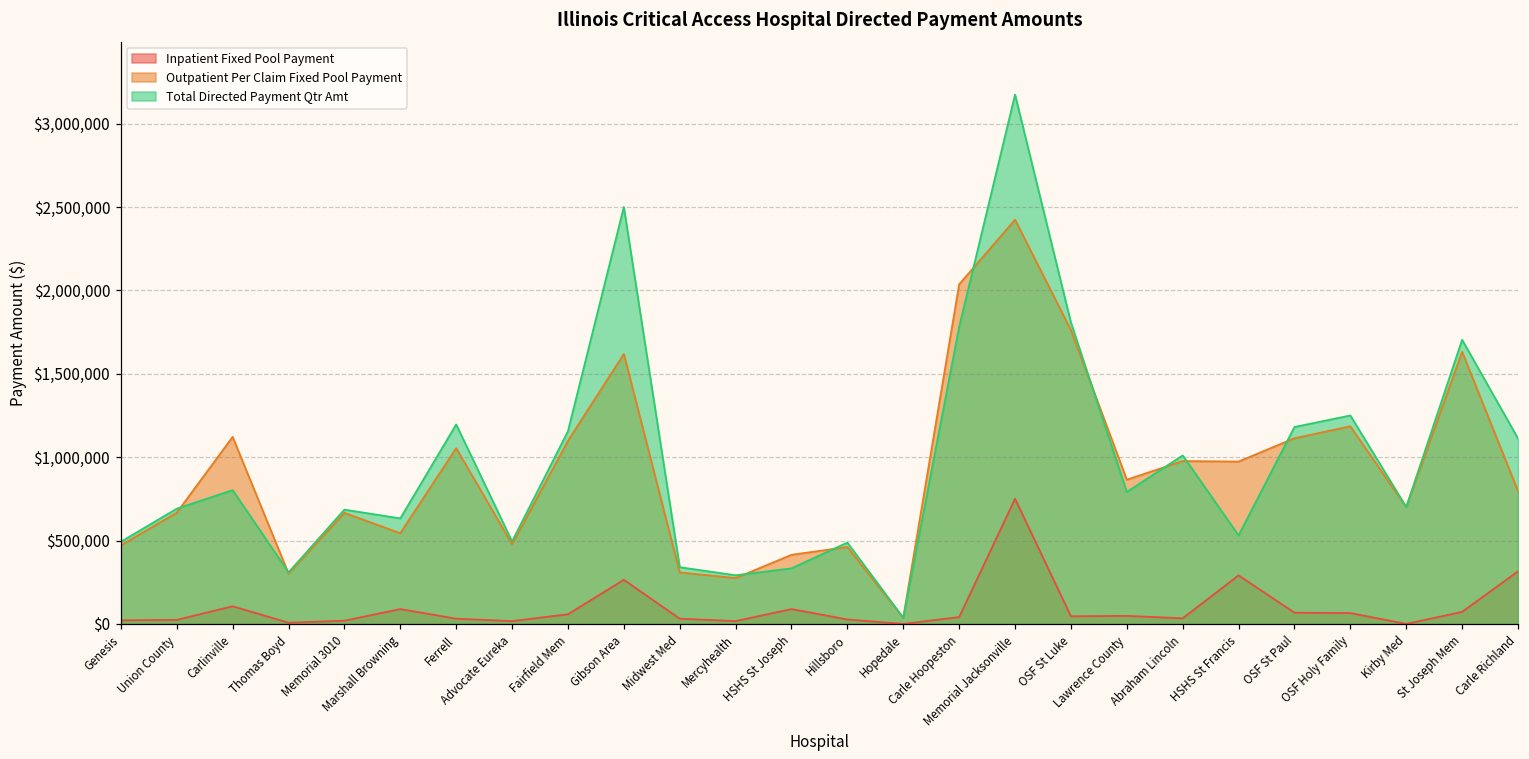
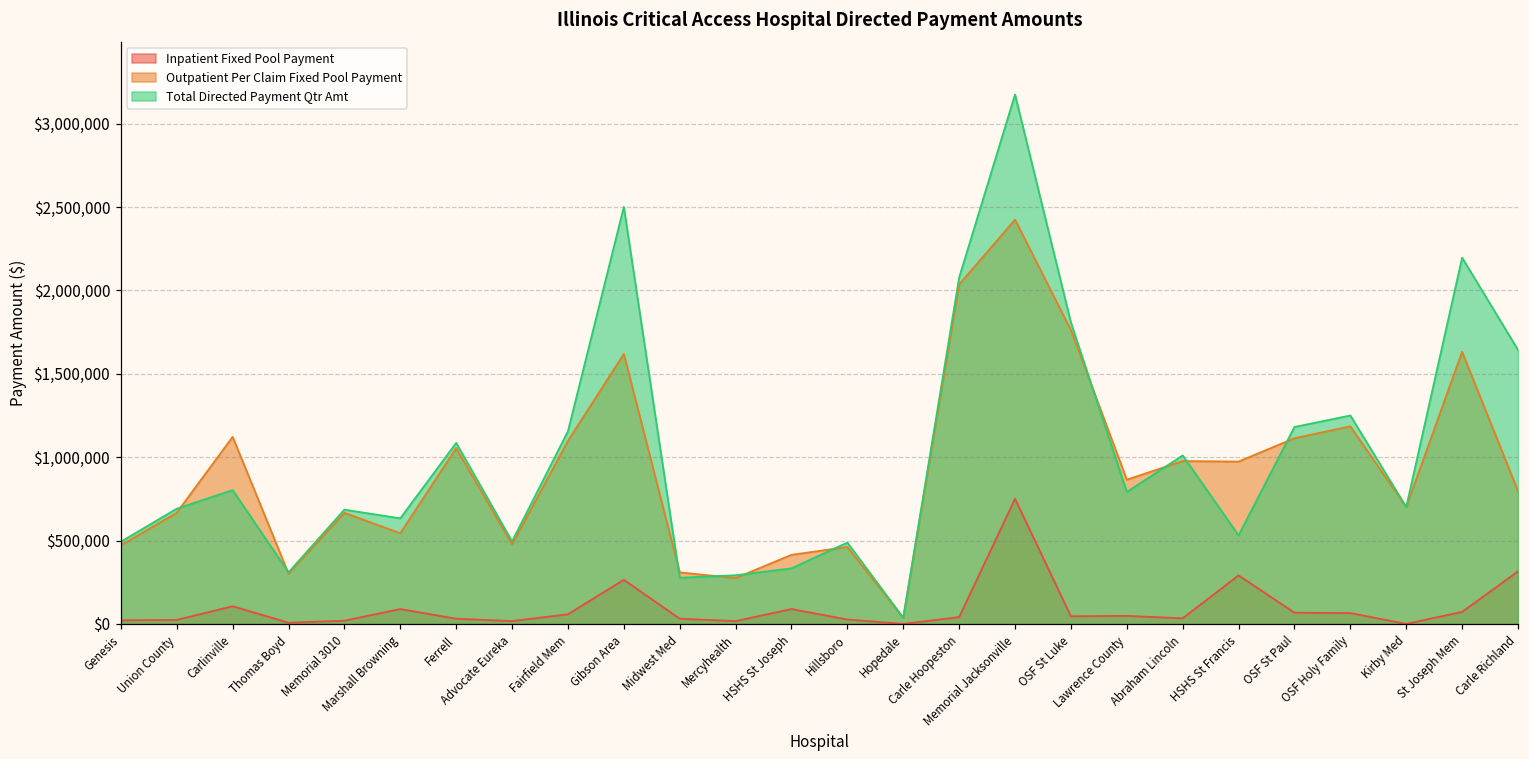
Total Directed Payment Qtr Amt, Ferrell: $1,200,000 -> $1,090,000
Total Directed Payment Qtr Amt, Midwest Med: $340,000 -> $280,000
Total Directed Payment Qtr Amt, Carle Hoopeston: $1,780,000 -> $2,080,000
Total Directed Payment Qtr Amt, St Joseph Mem: $1,700,000 -> $2,200,000
Total Directed Payment Qtr Amt, Carle Richland: $1,110,000 -> $1,640,000
